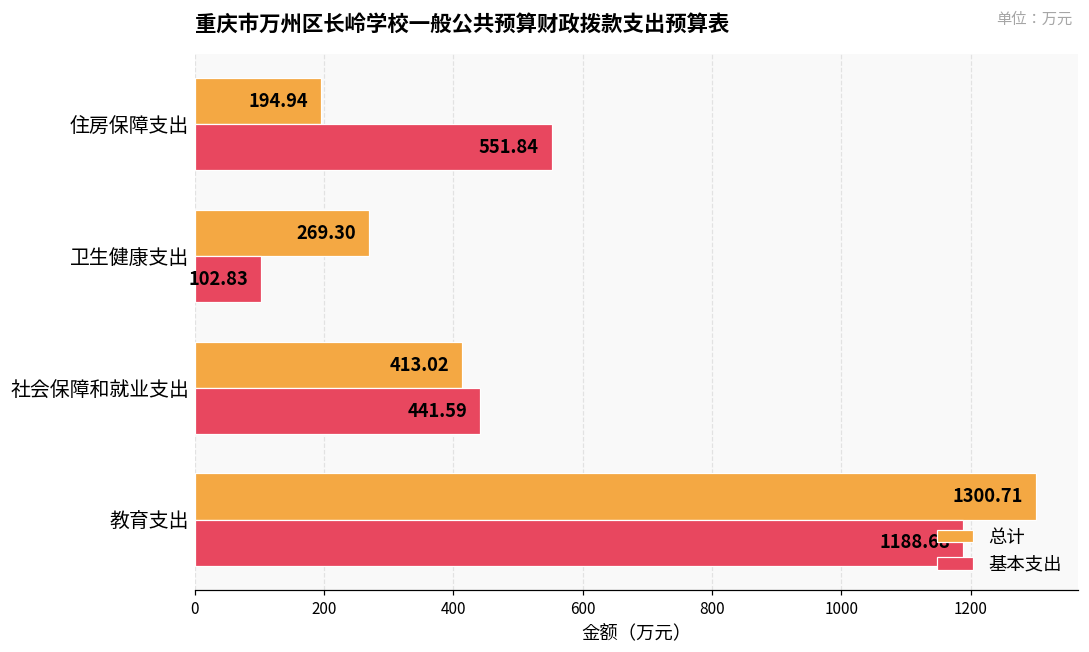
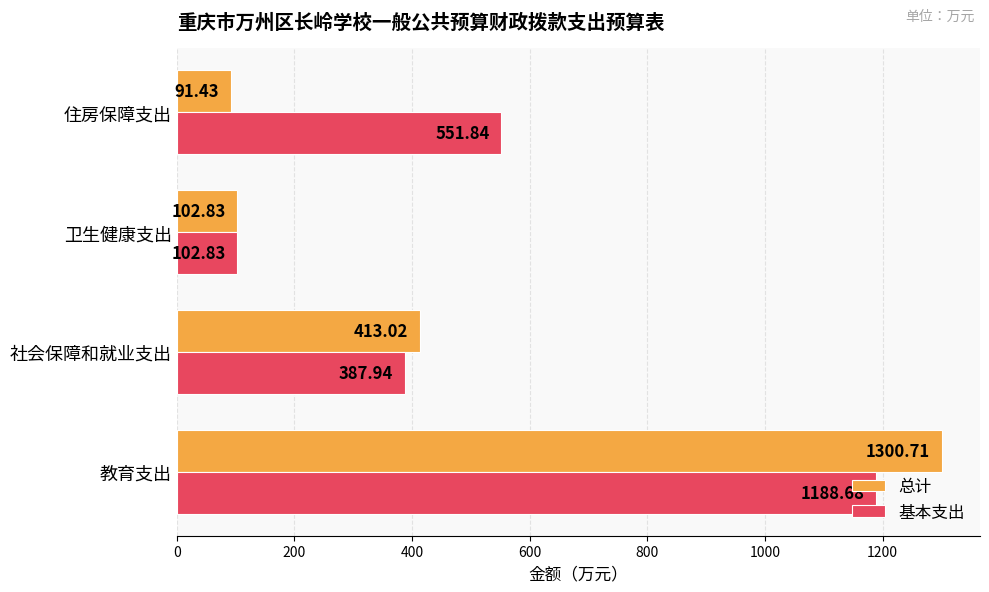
总计, 住房保障支出: 194.94 -> 91.43
总计, 卫生健康支出: 269.30 -> 102.83
基本支出, 社会保障和就业支出: 441.59 -> 387.94
